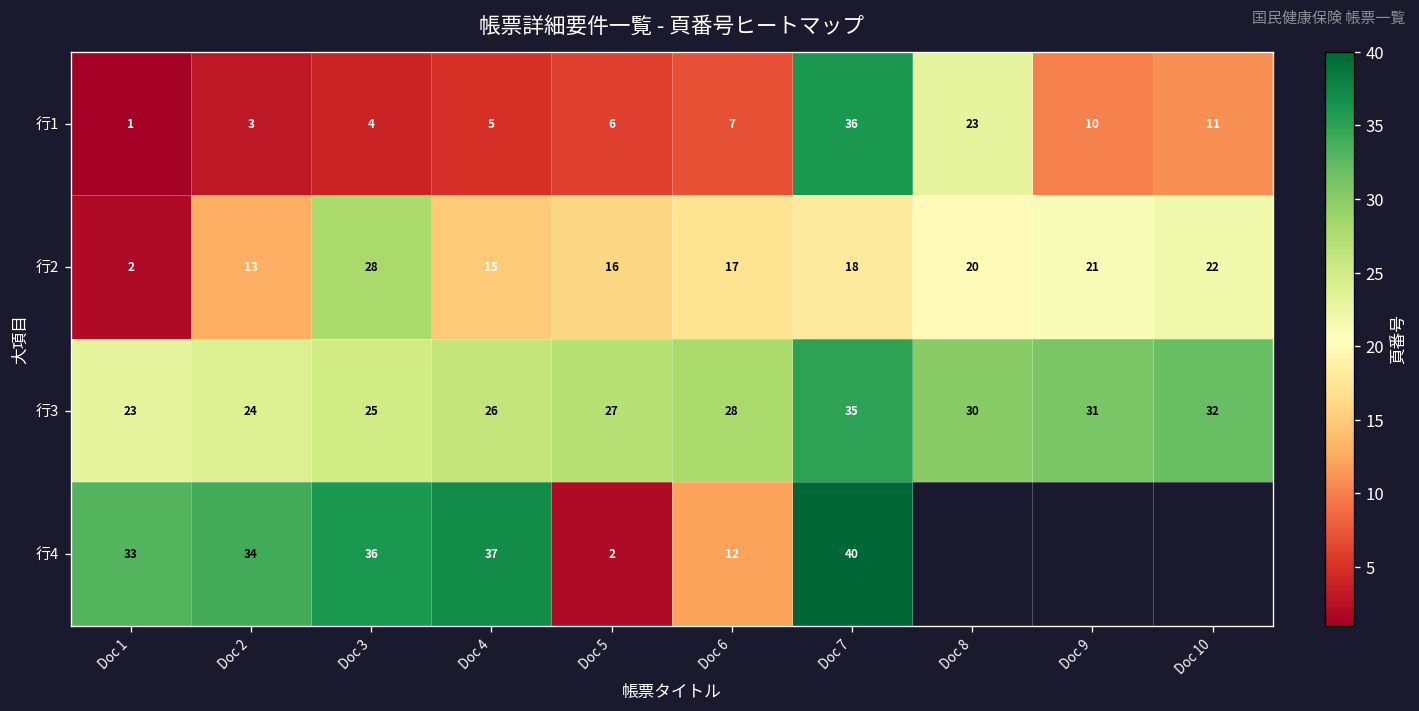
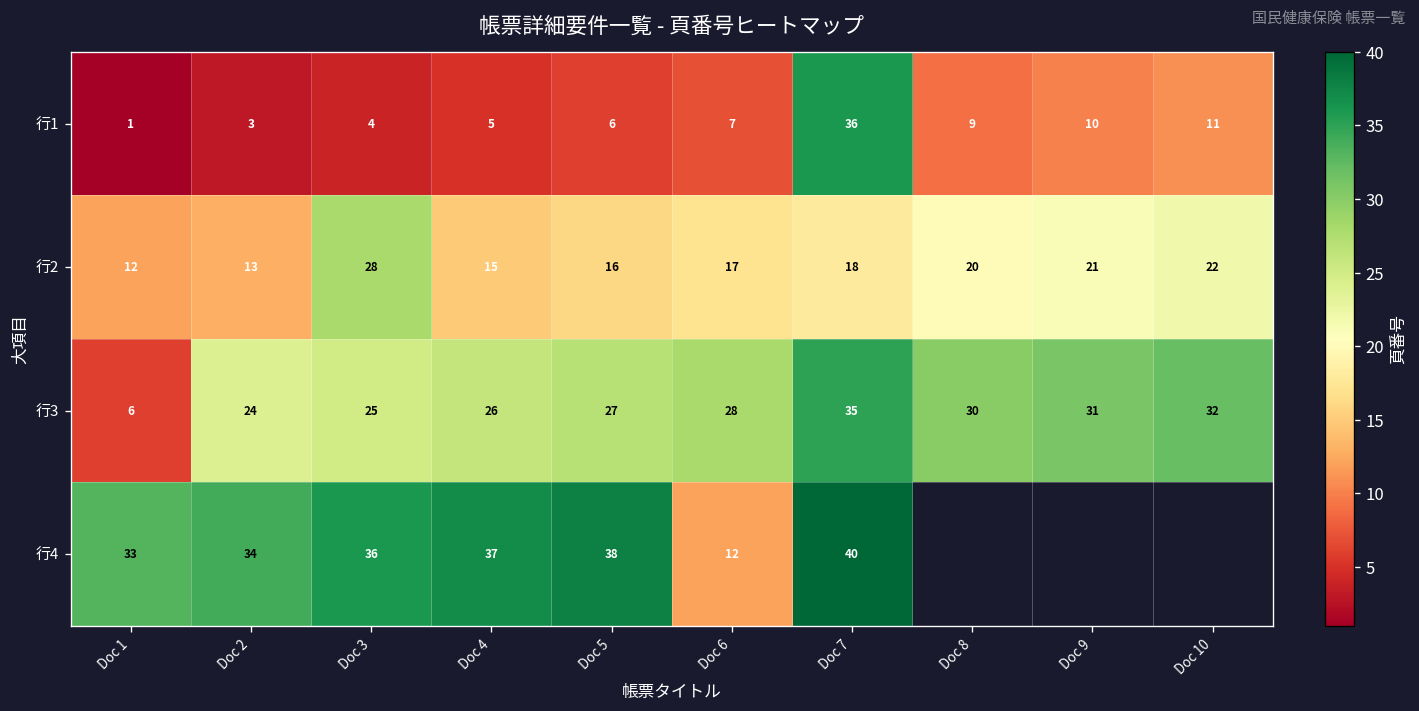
行1, Doc 8: 23 -> 9
行2, Doc 1: 2 -> 12
行3, Doc 1: 23 -> 6
行4, Doc 5: 2 -> 38
